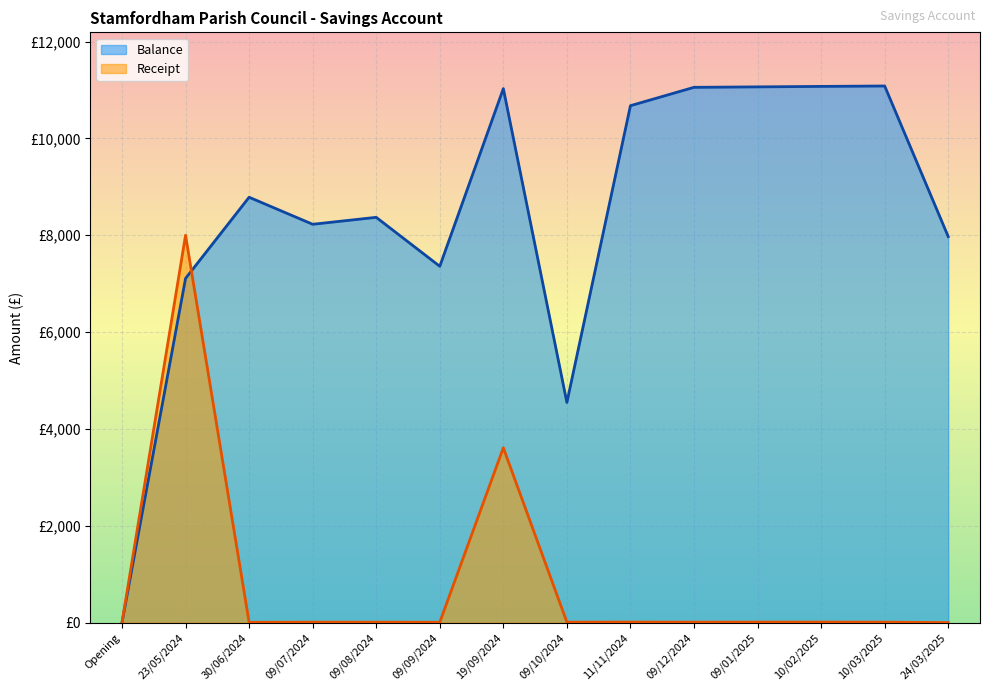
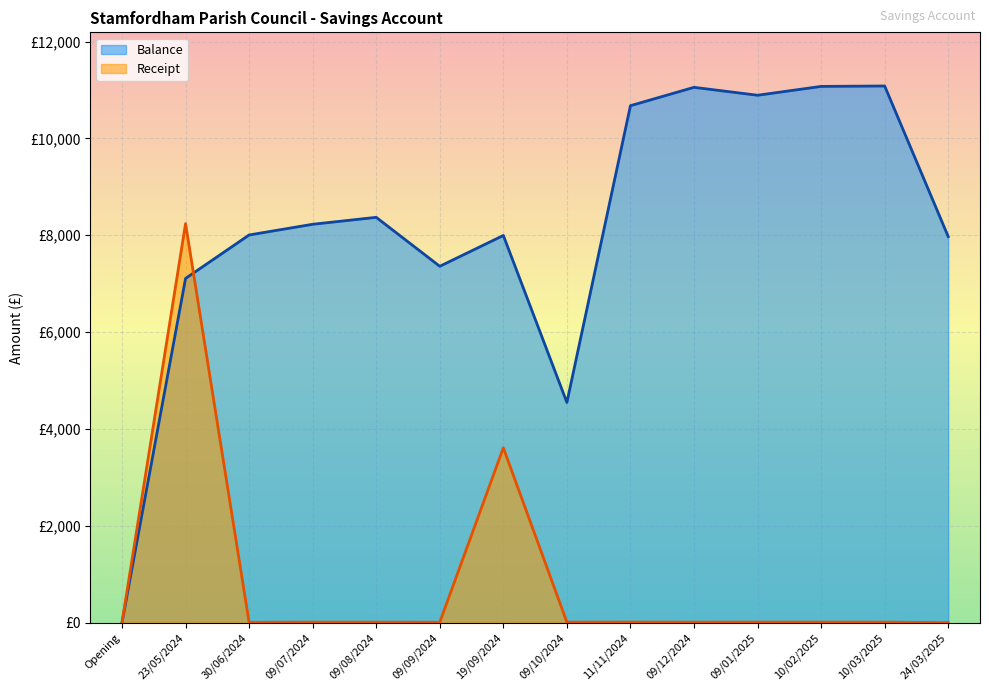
Receipt, 23/05/2024: £8,000 -> £8,200
Balance, 30/06/2024: £8,800 -> £8,000
Balance, 19/09/2024: £11,000 -> £8,000
Balance, 09/01/2025: £11,100 -> £10,900
